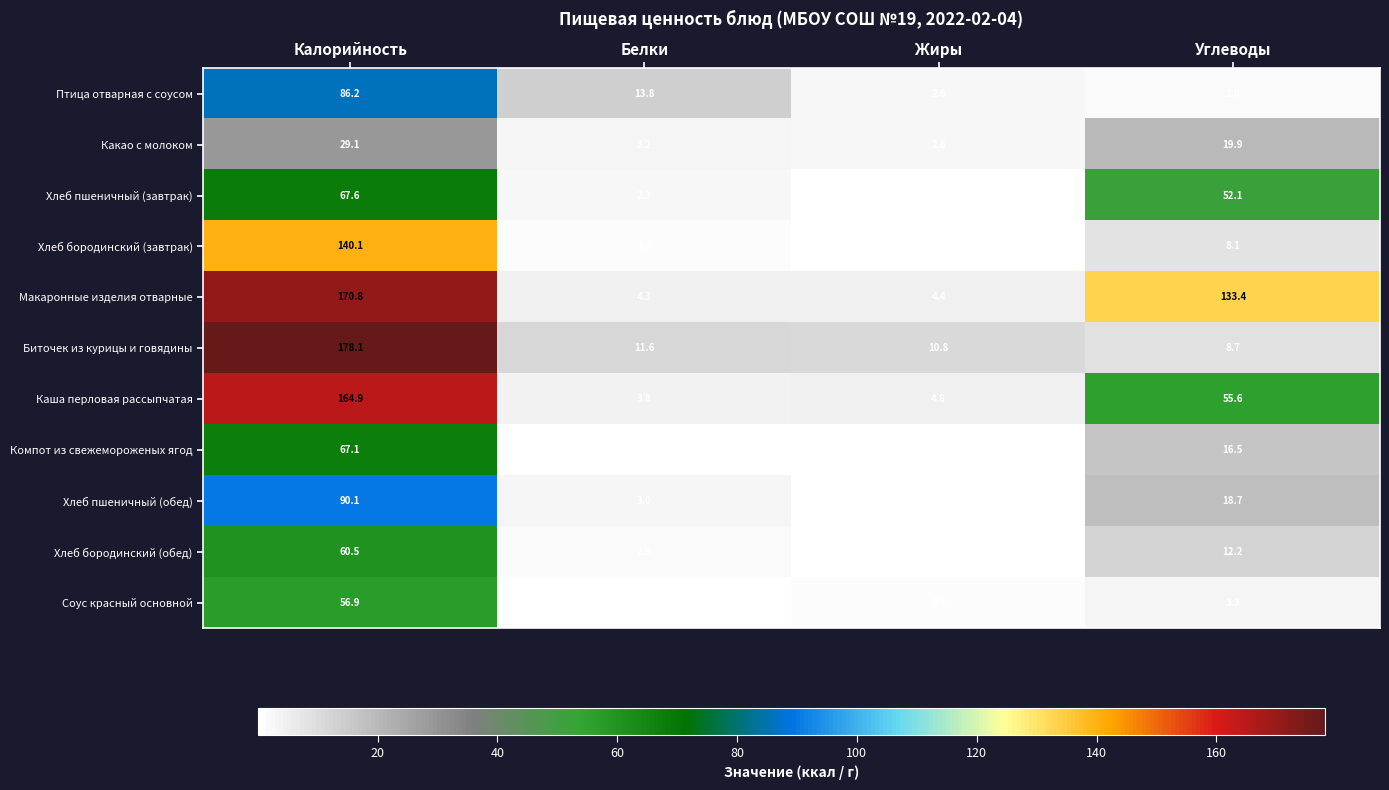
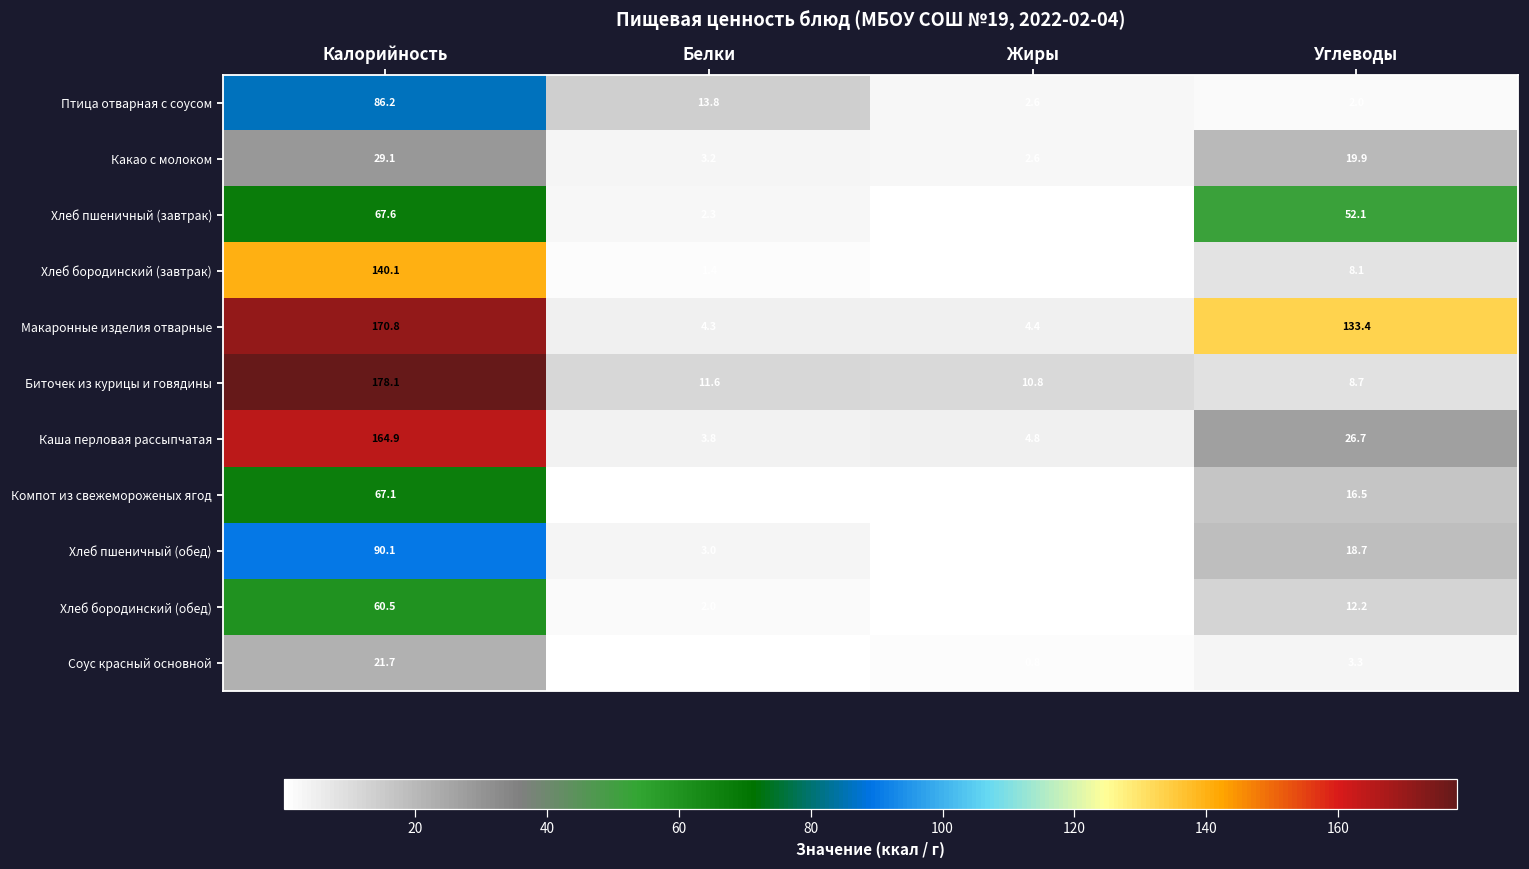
Каша перловая рассыпчатая, Углеводы: 55.6 -> 26.7
Соус красный основной, Калорийность: 56.9 -> 21.7
